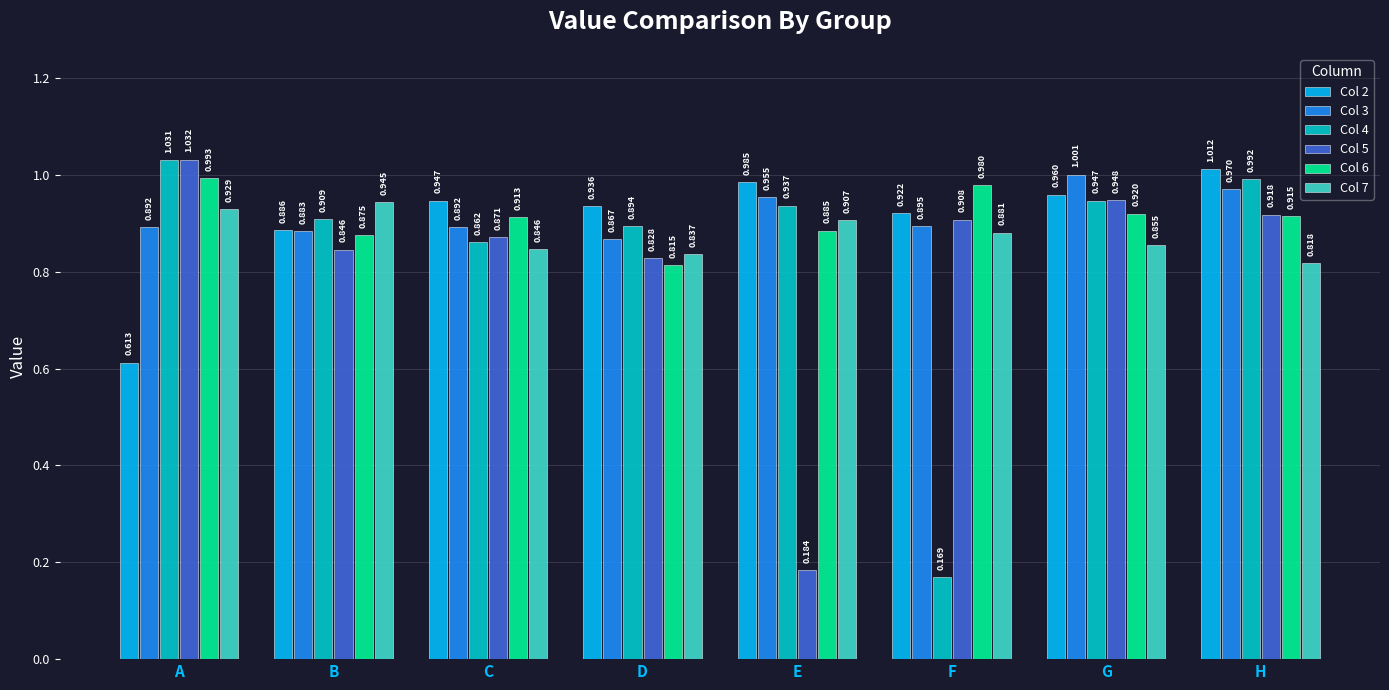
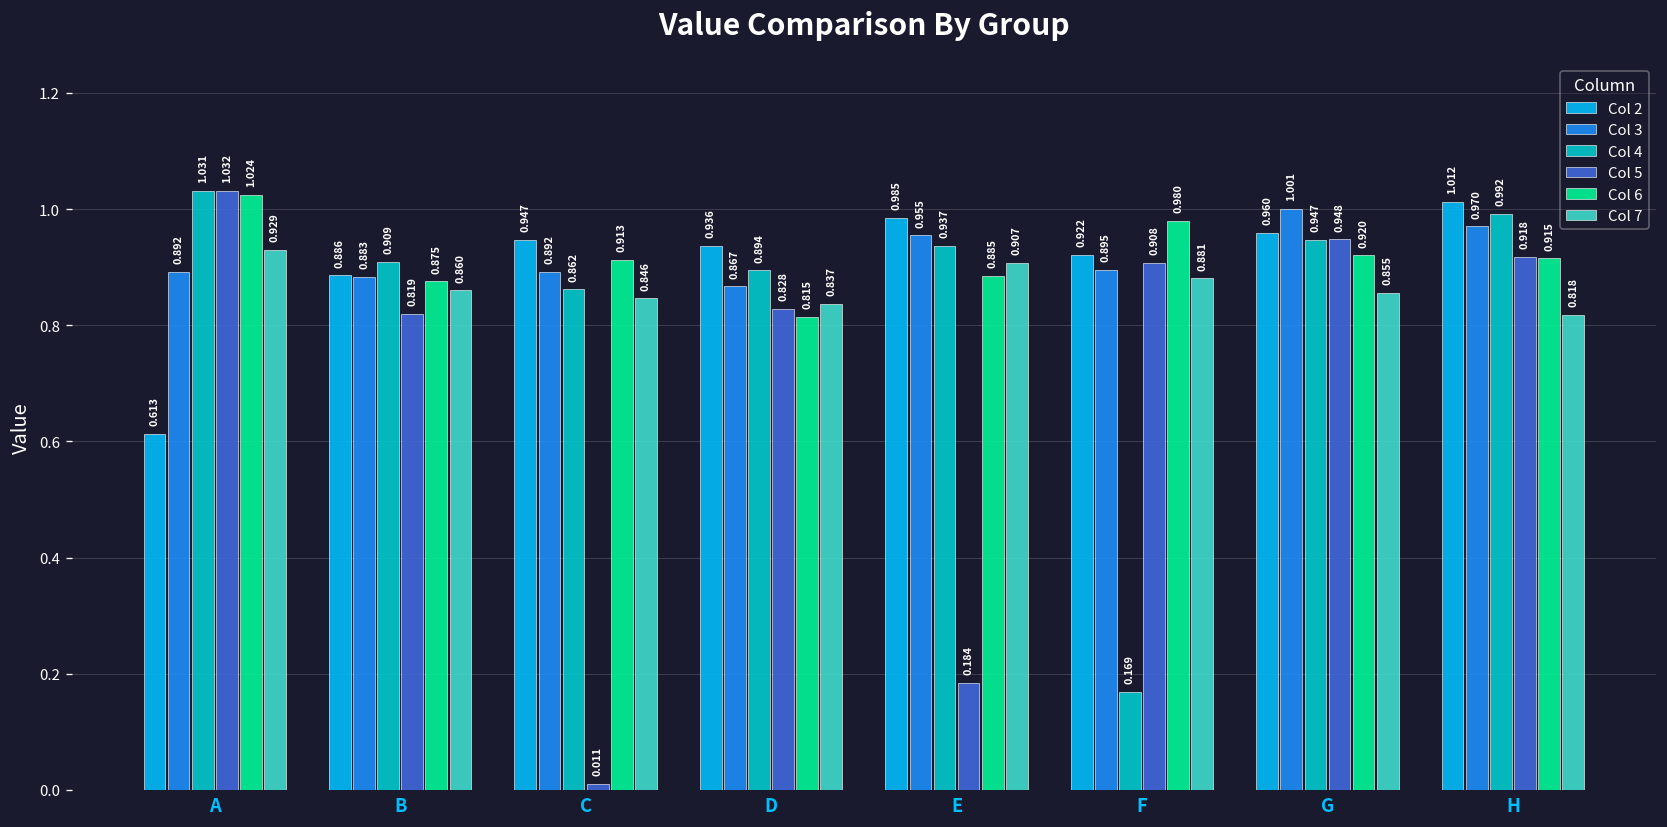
Col 6, A: 0.993 -> 1.024
Col 5, B: 0.846 -> 0.819
Col 7, B: 0.945 -> 0.860
Col 5, C: 0.871 -> 0.011
